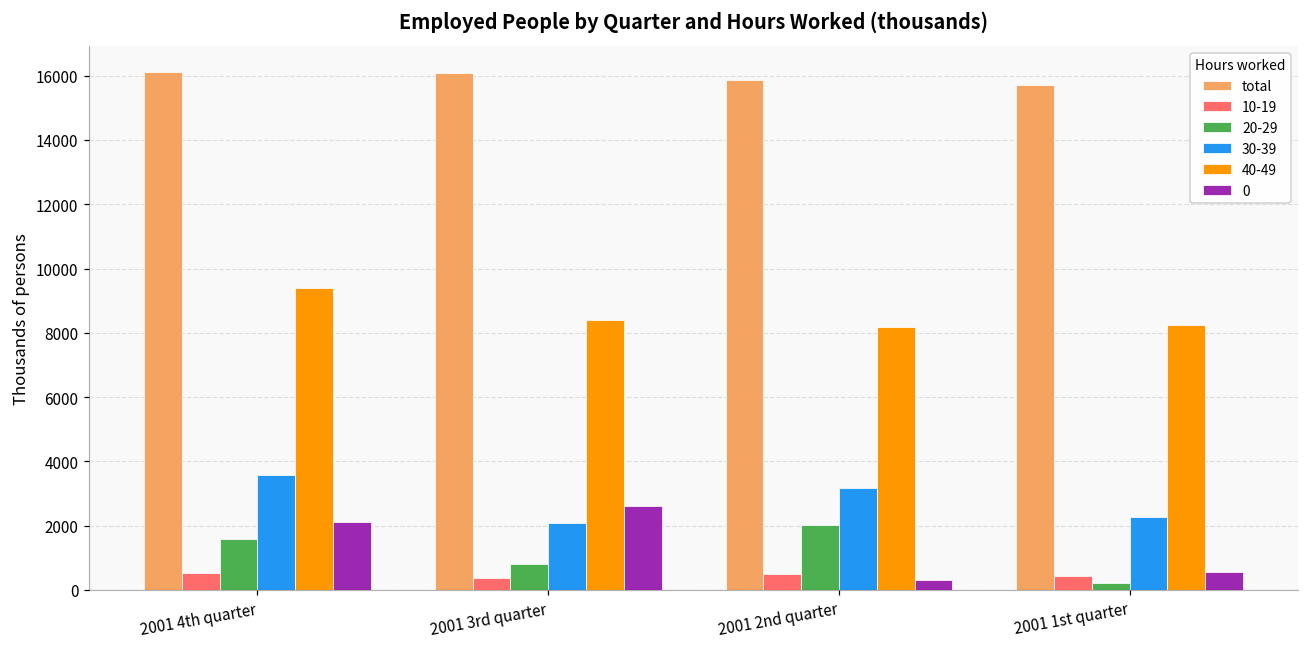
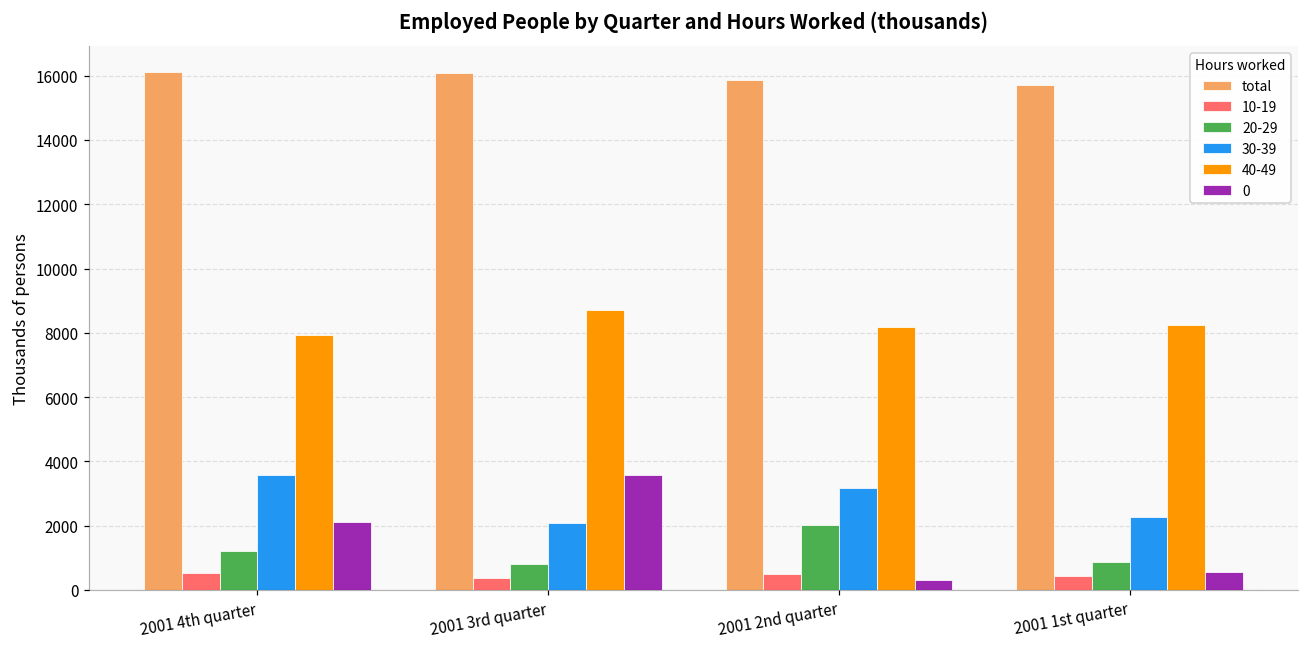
20-29, 2001 4th quarter: 1600 -> 1200
40-49, 2001 4th quarter: 9400 -> 7900
40-49, 2001 3rd quarter: 8400 -> 8700
0, 2001 3rd quarter: 2600 -> 3600
20-29, 2001 1st quarter: 200 -> 900
